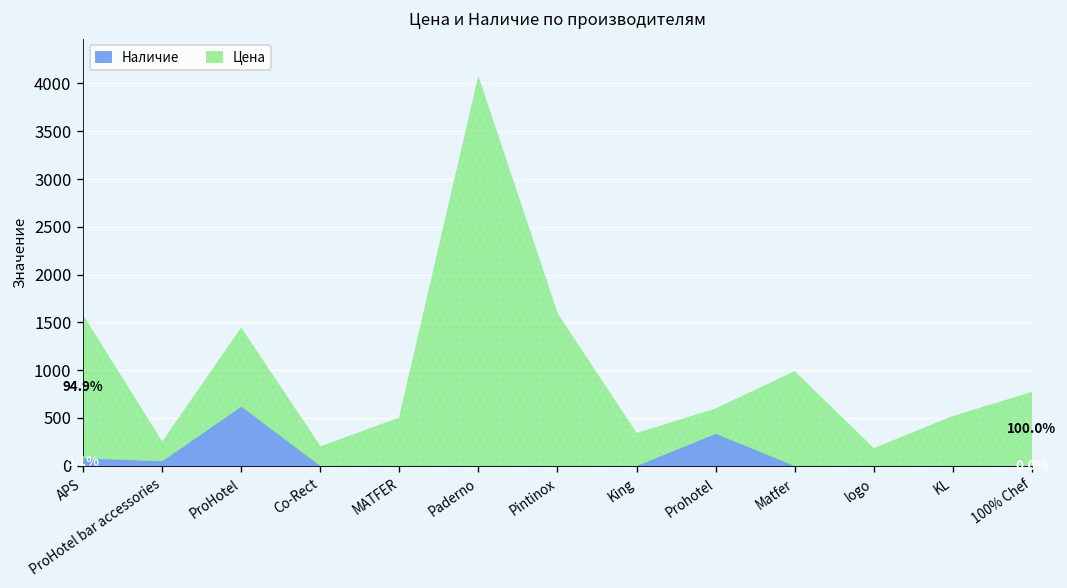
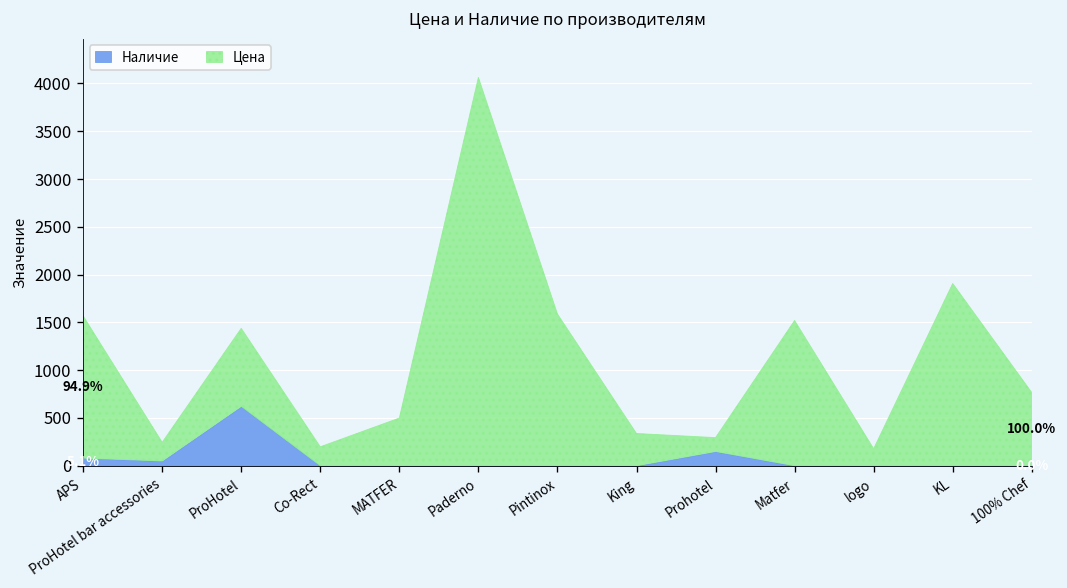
Наличие, Prohotel: 300 -> 100
Цена, Prohotel: 300 -> 100
Цена, Matfer: 1000 -> 1500
Цена, KL: 500 -> 1900
